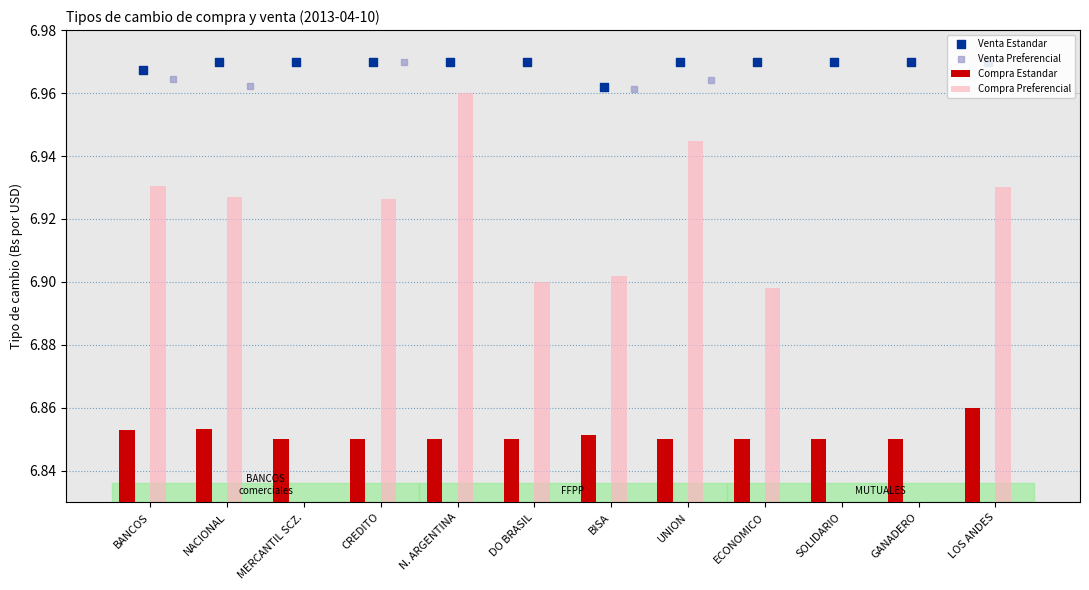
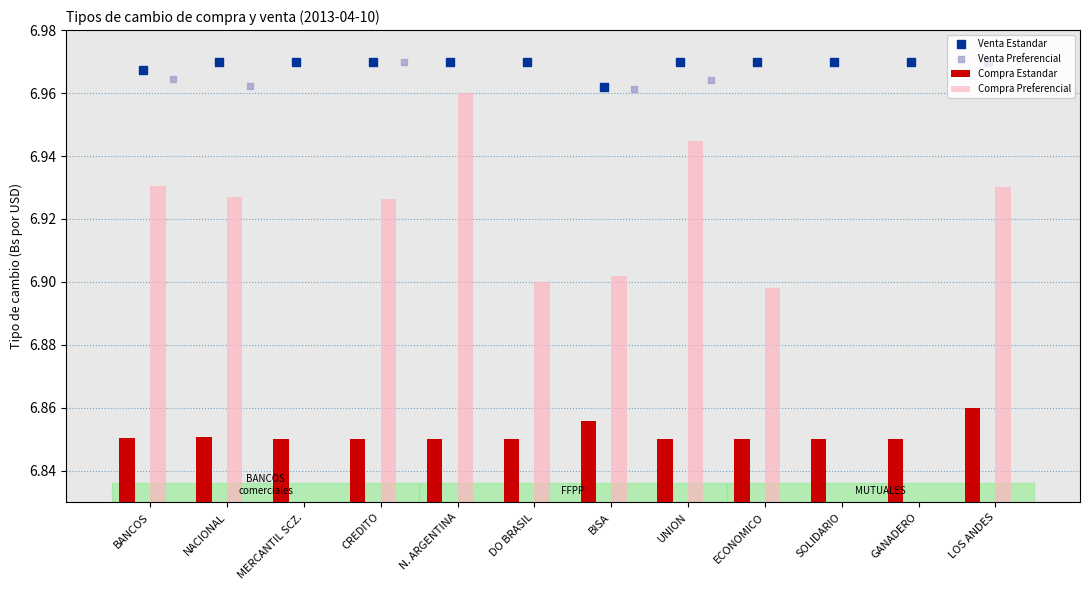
Compra Estandar, BANCOS: 6.853 -> 6.850
Compra Estandar, NACIONAL: 6.853 -> 6.851
Compra Estandar, BISA: 6.851 -> 6.856
